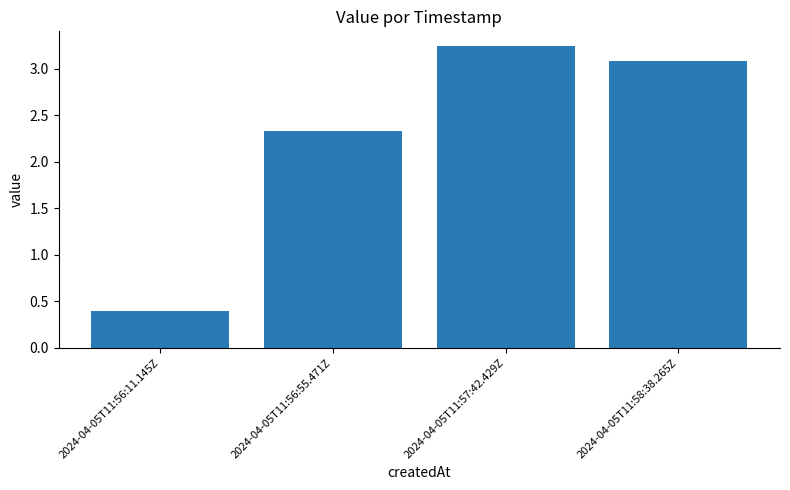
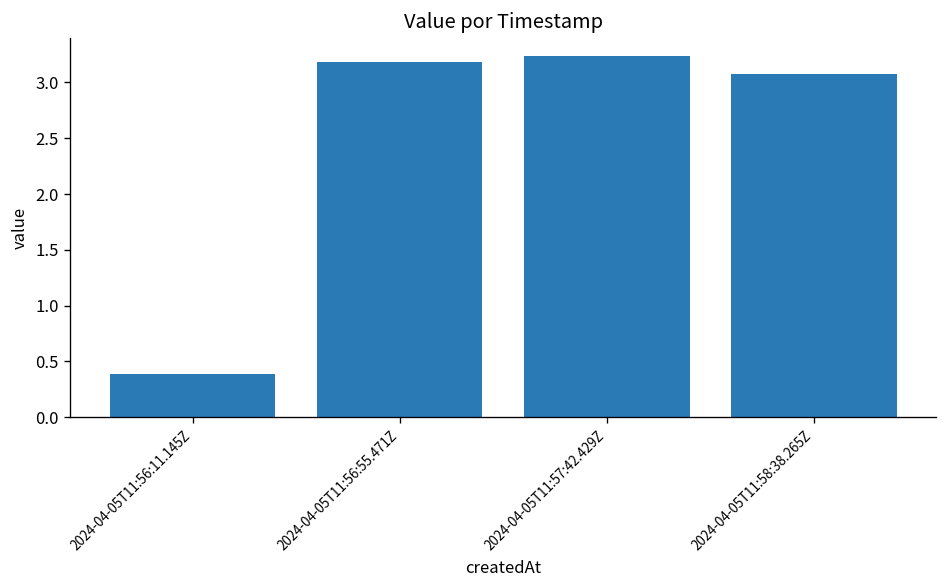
2024-04-05T11:56:55.471Z: 2.3 -> 3.2
